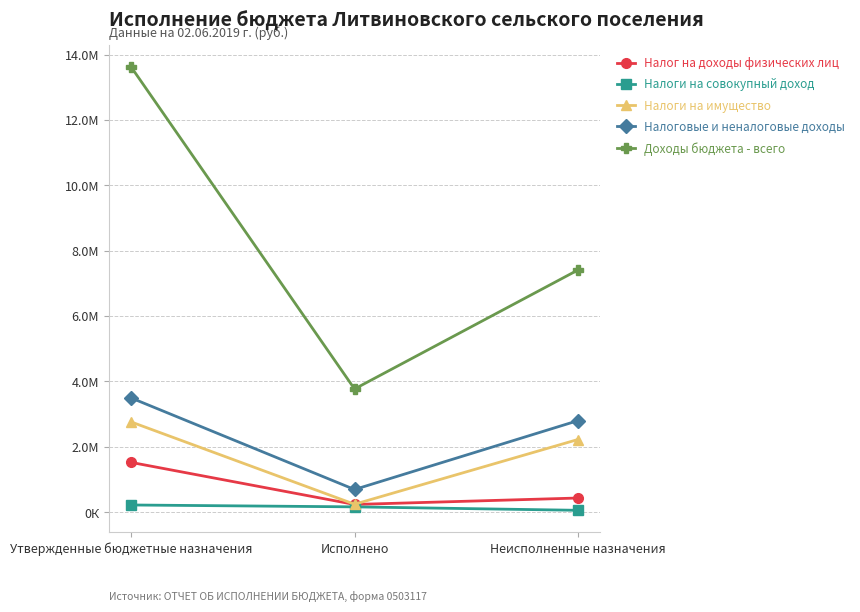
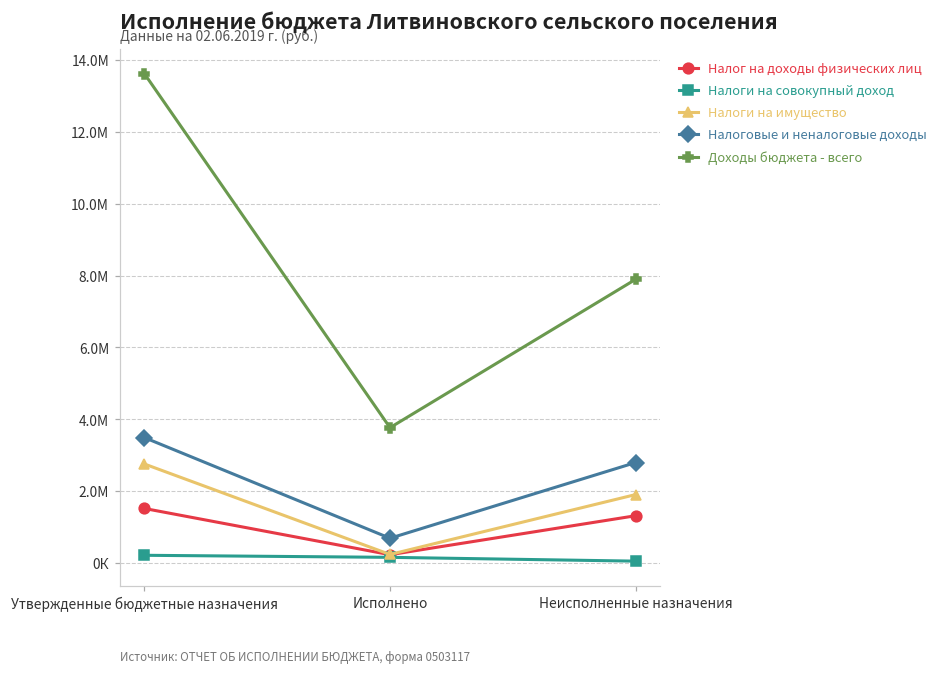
Налог на доходы физических лиц, Неисполненные назначения: 0.4М -> 1.3М
Налоги на имущество, Неисполненные назначения: 2.2М -> 1.9М
Доходы бюджета - всего, Неисполненные назначения: 7.4М -> 7.9М
